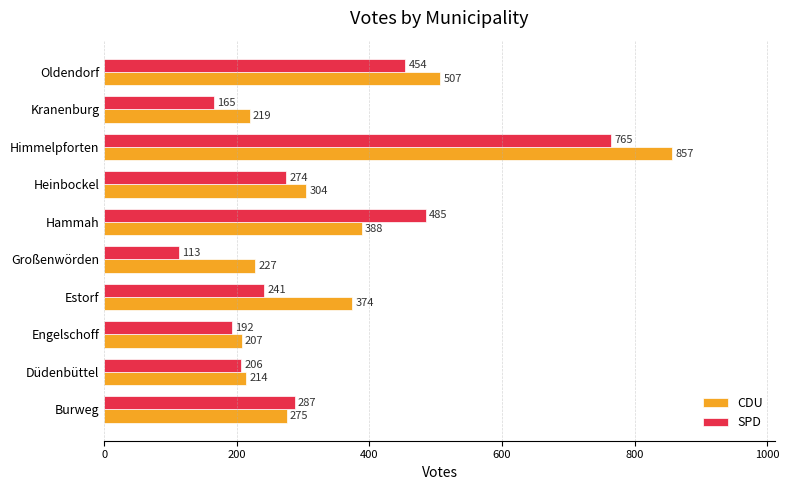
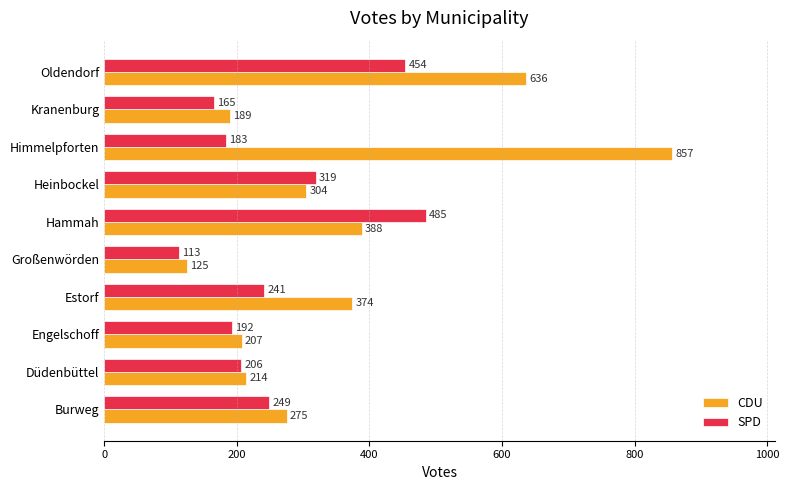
CDU, Oldendorf: 507 -> 636
CDU, Kranenburg: 219 -> 189
SPD, Himmelpforten: 765 -> 183
SPD, Heinbockel: 274 -> 319
CDU, Großenwörden: 227 -> 125
SPD, Burweg: 287 -> 249
